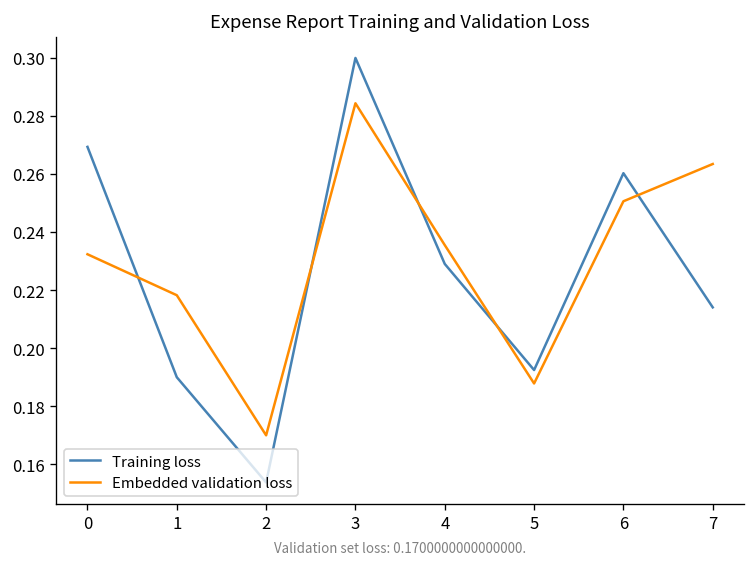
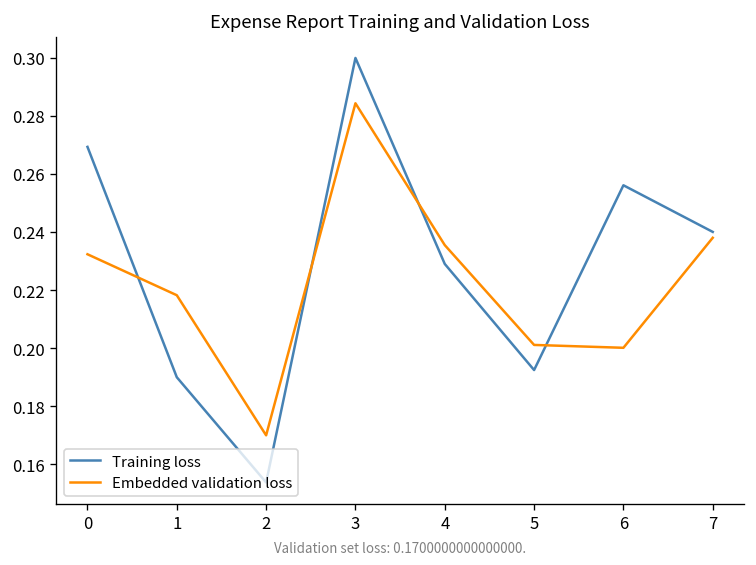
Embedded validation loss, 5: 0.188 -> 0.201
Training loss, 6: 0.260 -> 0.256
Embedded validation loss, 6: 0.251 -> 0.200
Training loss, 7: 0.214 -> 0.240
Embedded validation loss, 7: 0.263 -> 0.238
